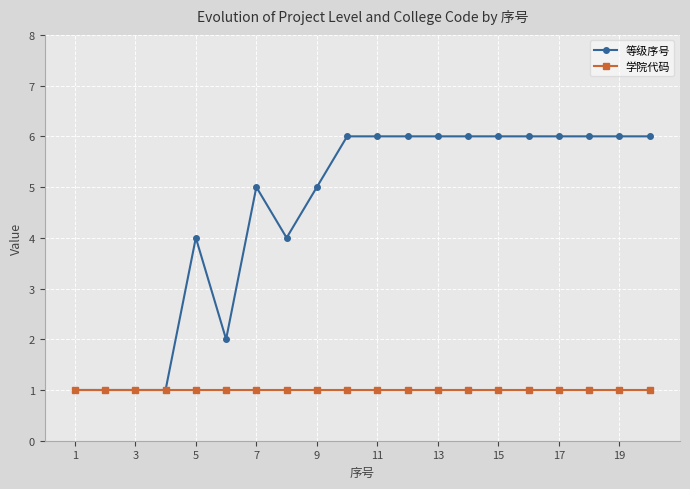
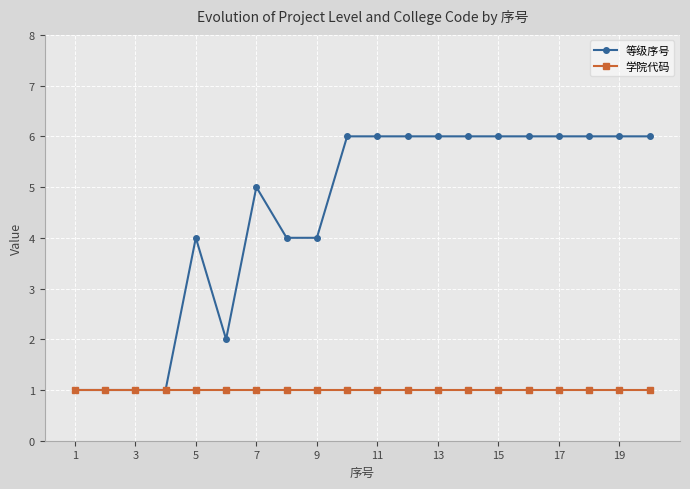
等级序号, 9: 5 -> 4
